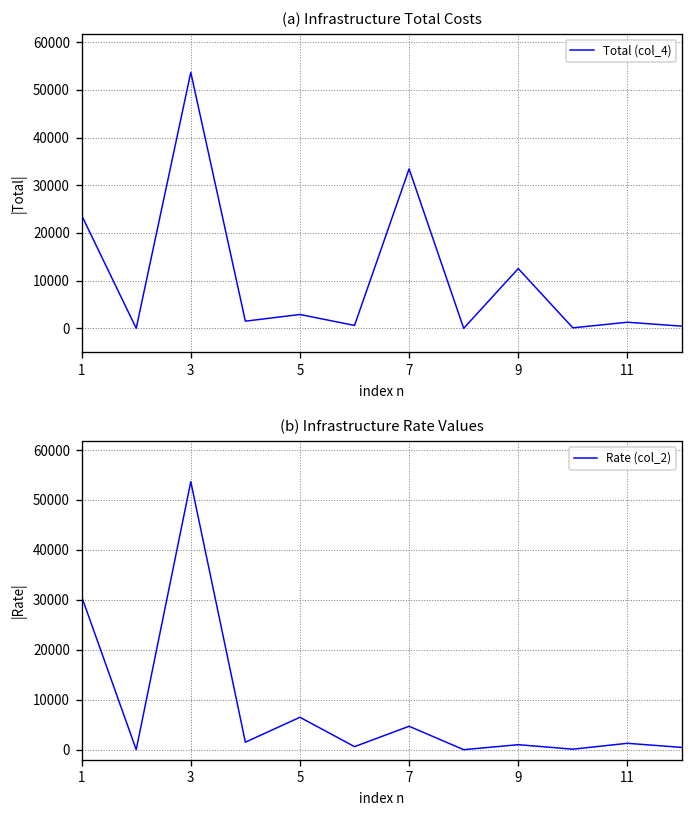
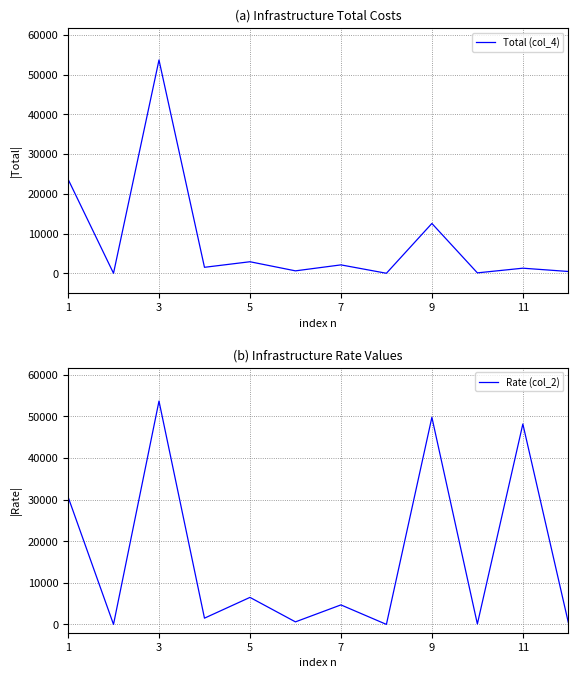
(a) Infrastructure Total Costs, 7: 33000 -> 2000
(b) Infrastructure Rate Values, 9: 1000 -> 50000
(b) Infrastructure Rate Values, 11: 1000 -> 48000
